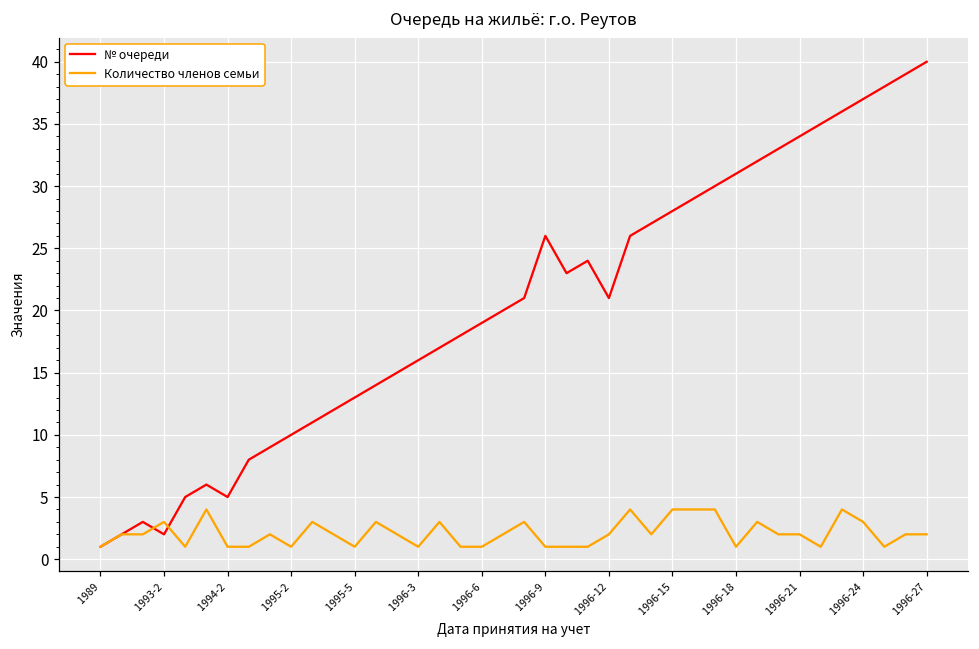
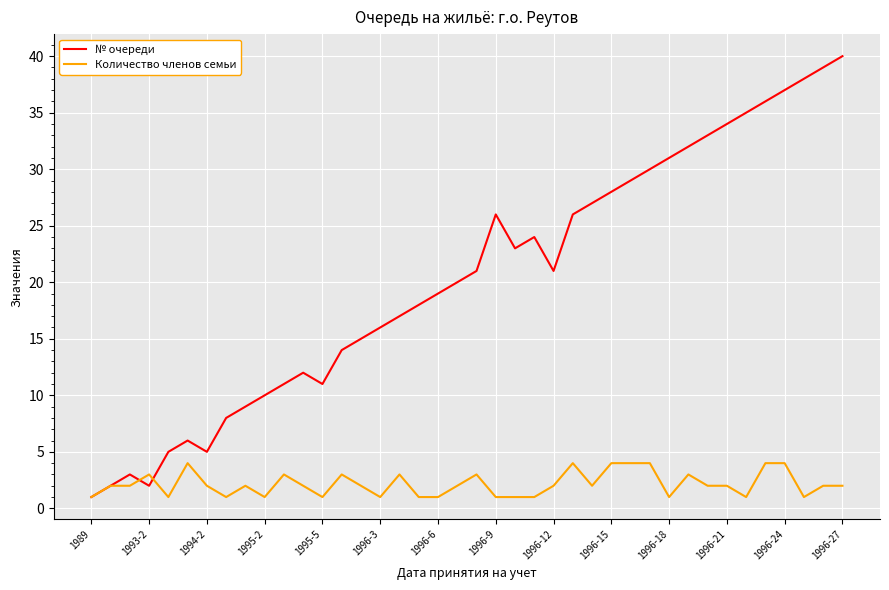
Количество членов семьи, 1994-2: 1 -> 2
№ очереди, 1995-5: 13 -> 11
Количество членов семьи, 1996-24: 3 -> 4
